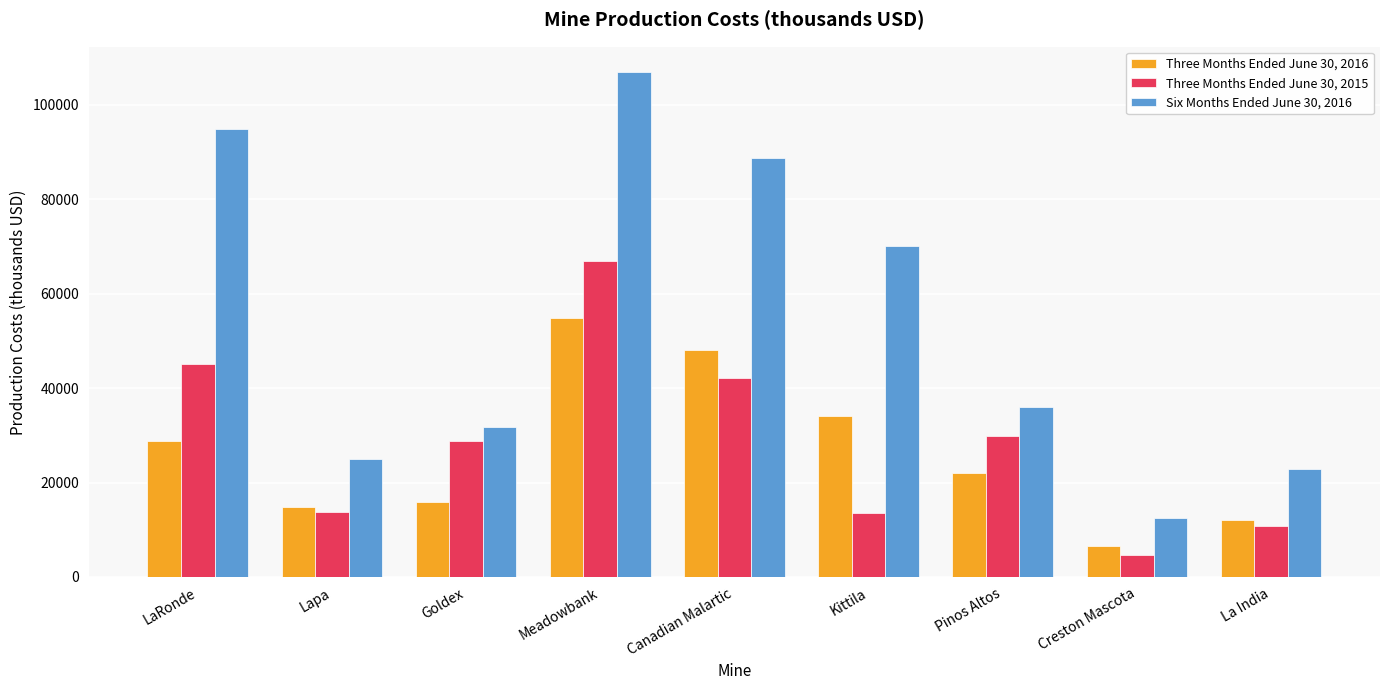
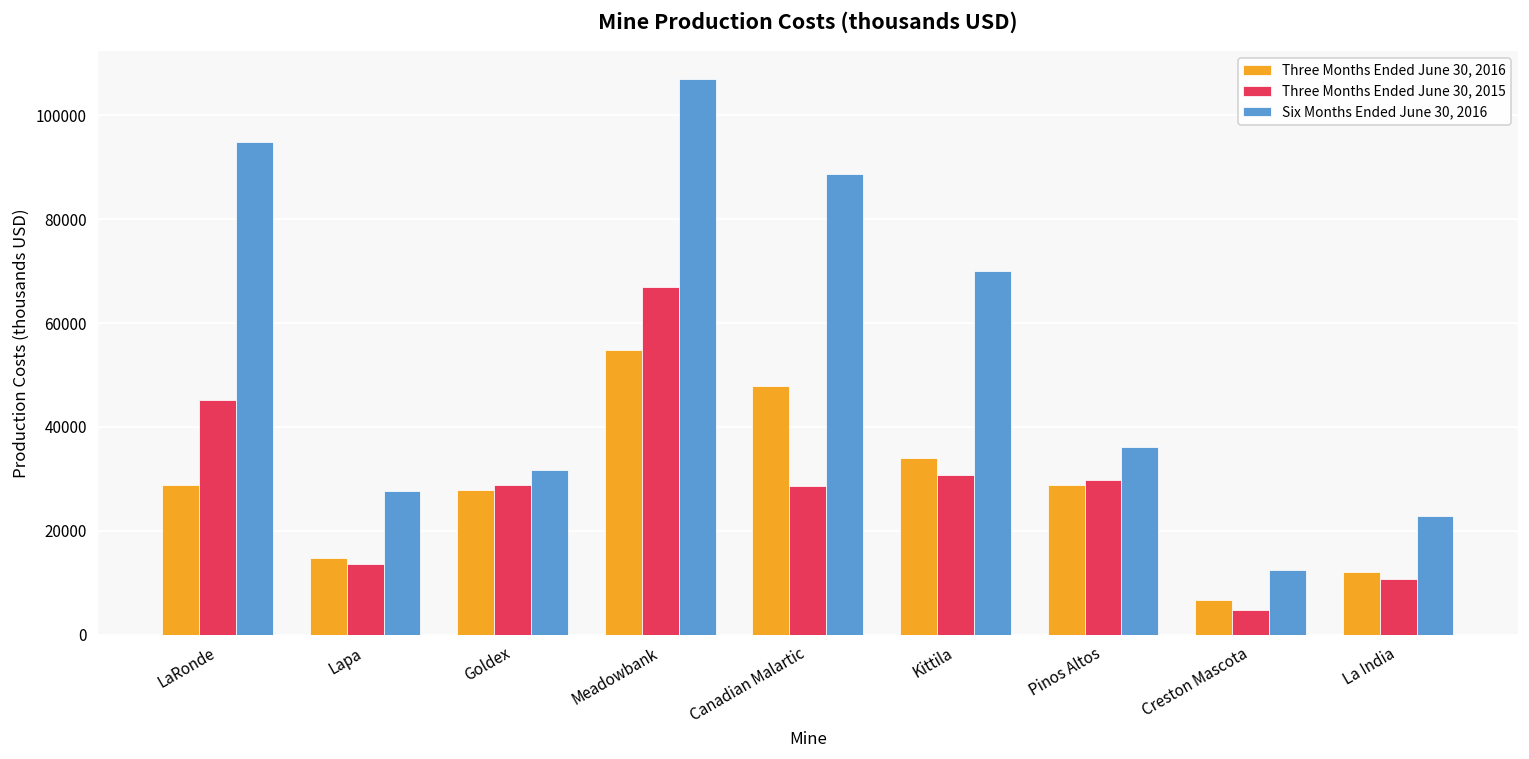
Six Months Ended June 30, 2016, Lapa: 25000 -> 28000
Three Months Ended June 30, 2016, Goldex: 16000 -> 28000
Three Months Ended June 30, 2015, Canadian Malartic: 42000 -> 29000
Three Months Ended June 30, 2015, Kittila: 13000 -> 31000
Three Months Ended June 30, 2016, Pinos Altos: 22000 -> 29000
